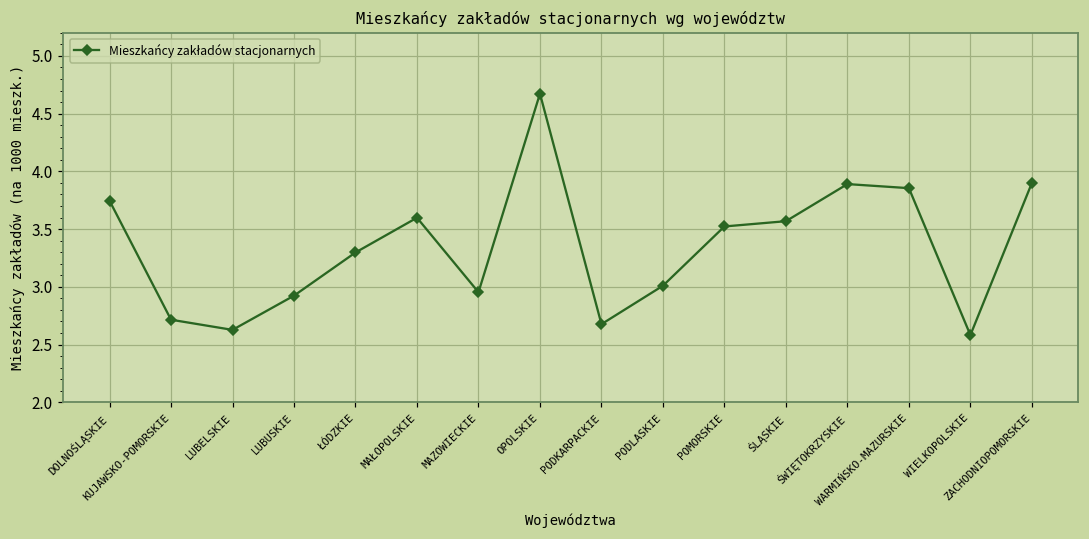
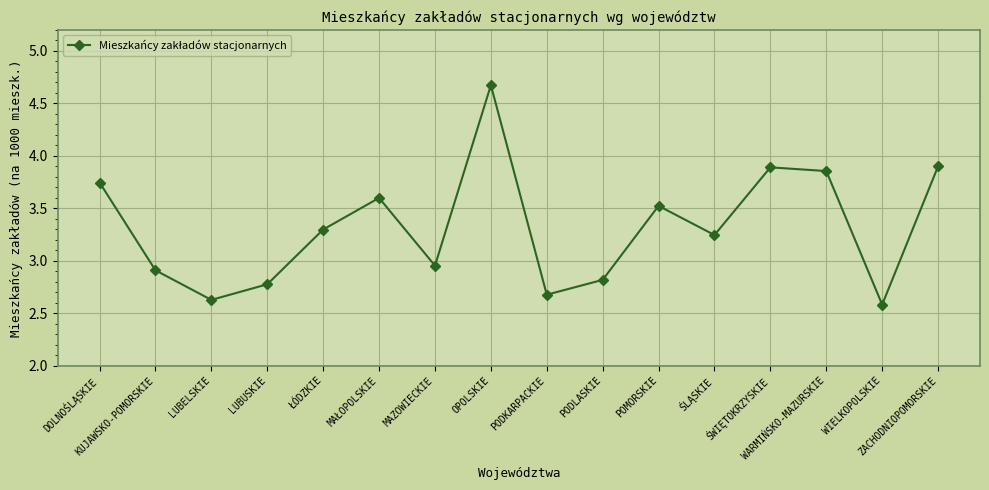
KUJAWSKO-POMORSKIE: 2.72 -> 2.91
LUBUSKIE: 2.92 -> 2.78
PODLASKIE: 3.01 -> 2.82
ŚLĄSKIE: 3.57 -> 3.25
